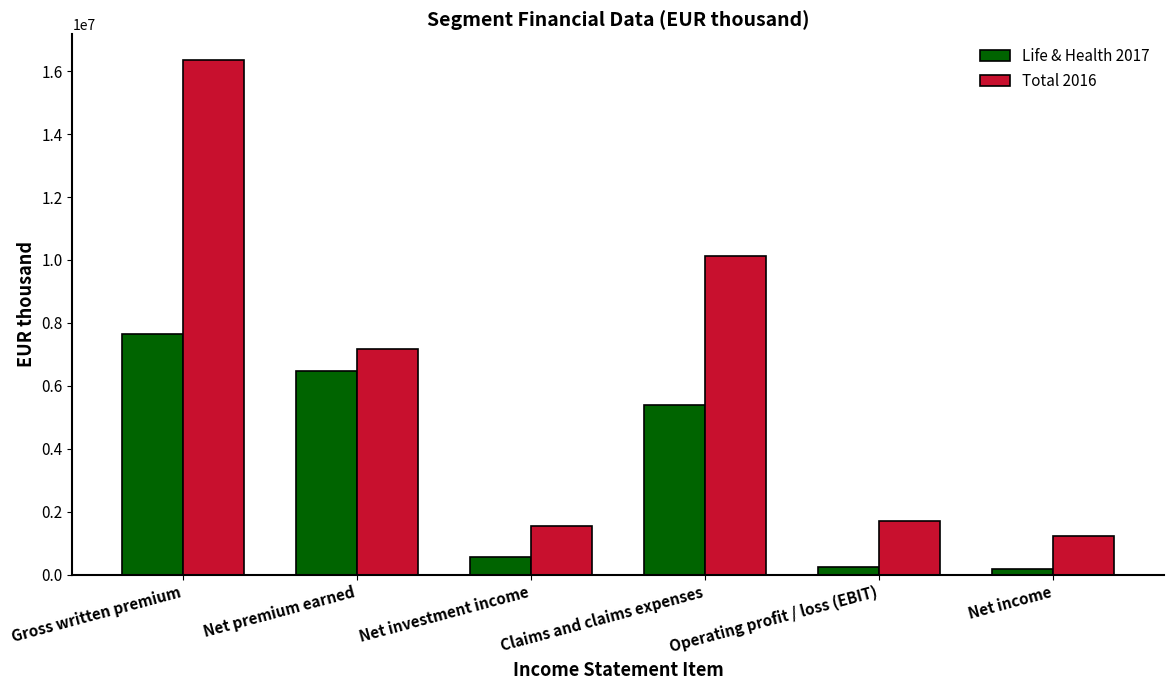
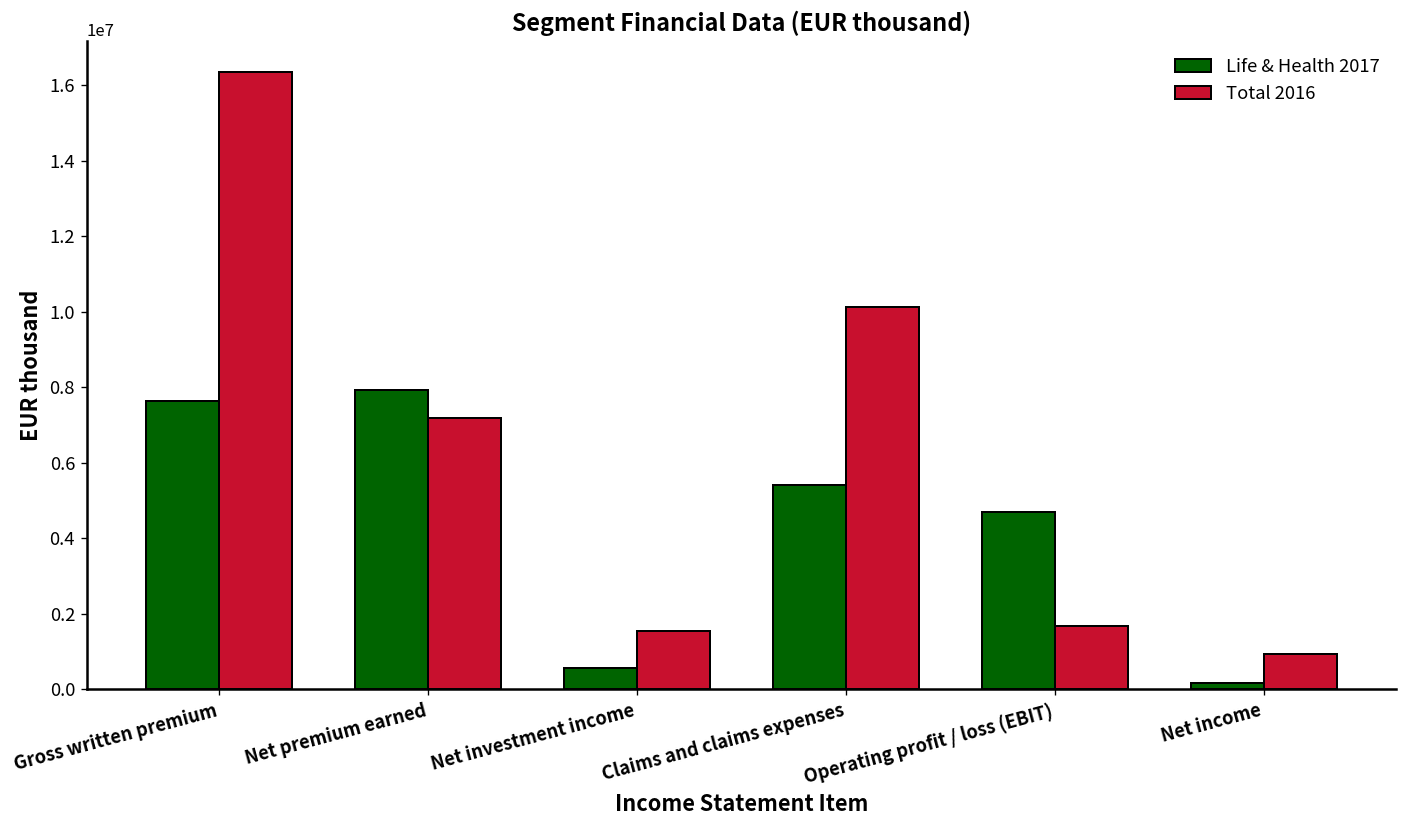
Life & Health 2017, Net premium earned: 6500000 -> 7900000
Life & Health 2017, Operating profit / loss (EBIT): 200000 -> 4700000
Total 2016, Net income: 1200000 -> 900000
